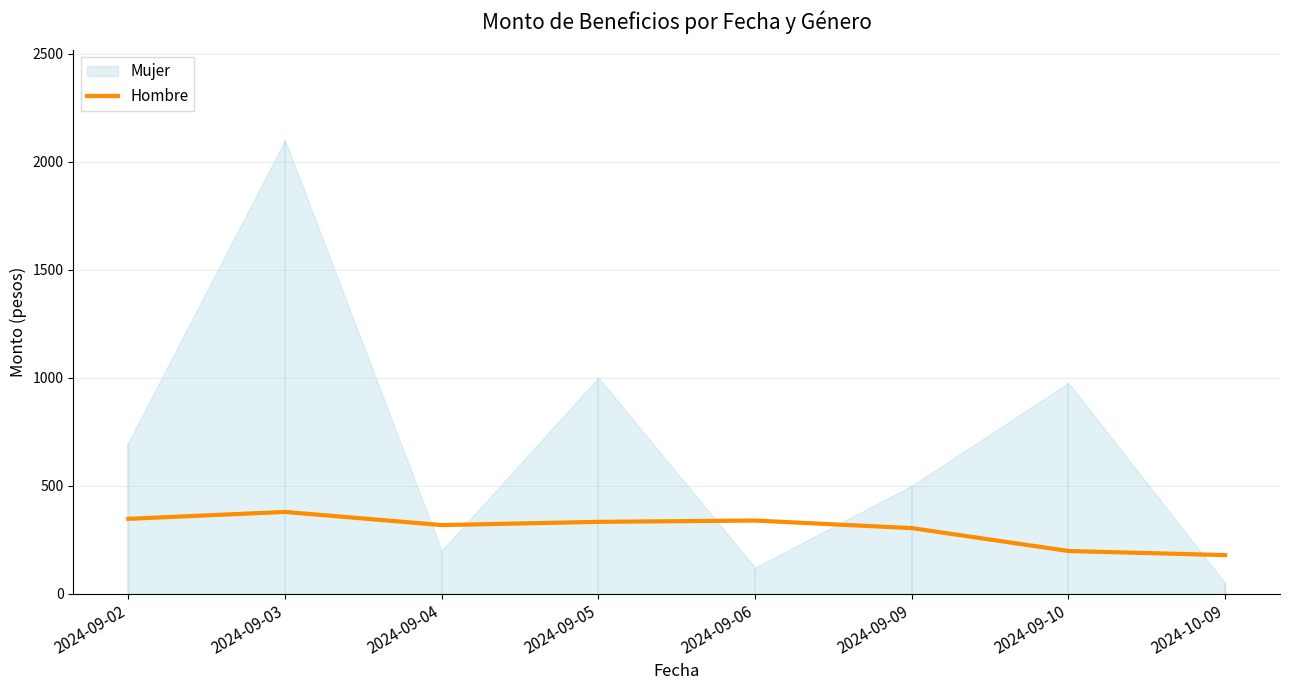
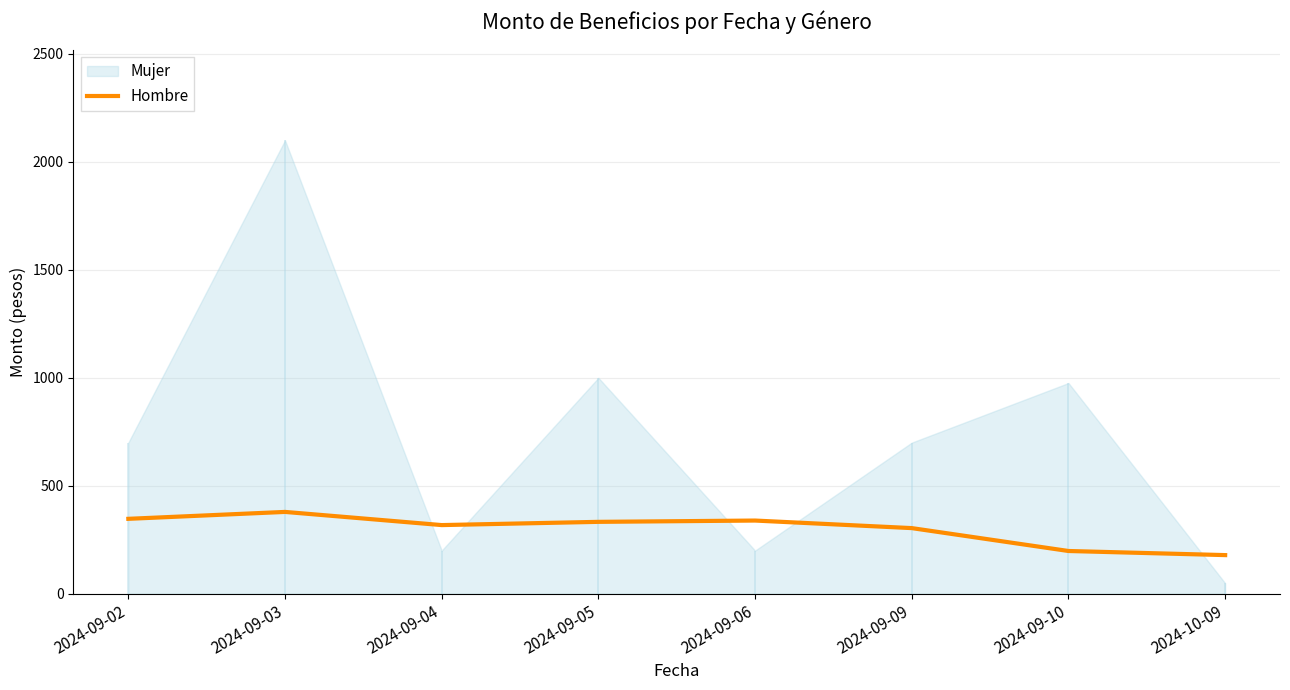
Mujer, 2024-09-06: 120 -> 200
Mujer, 2024-09-09: 500 -> 700
